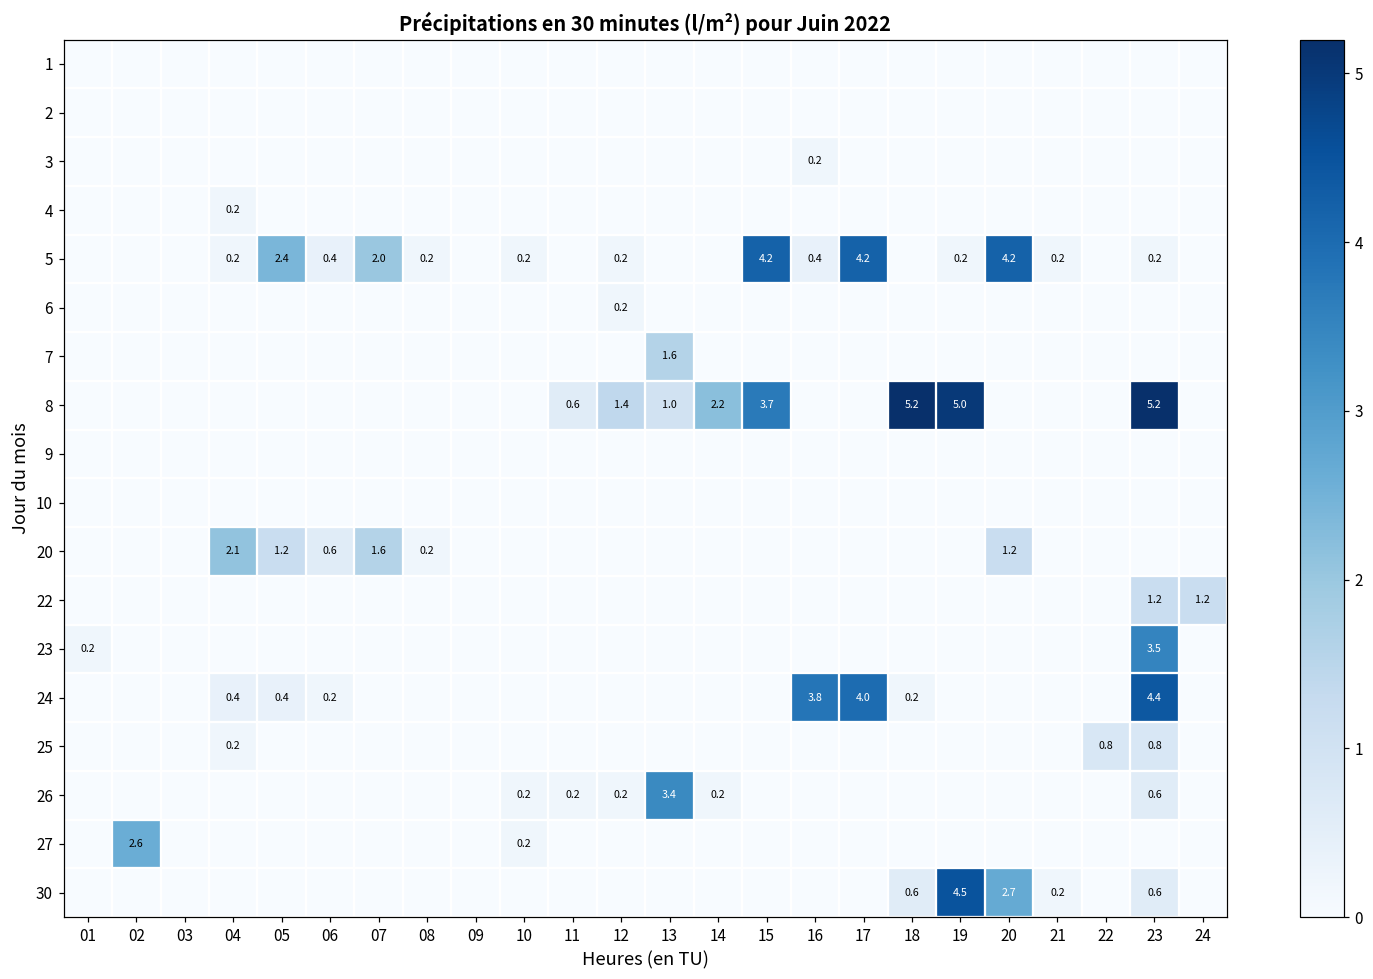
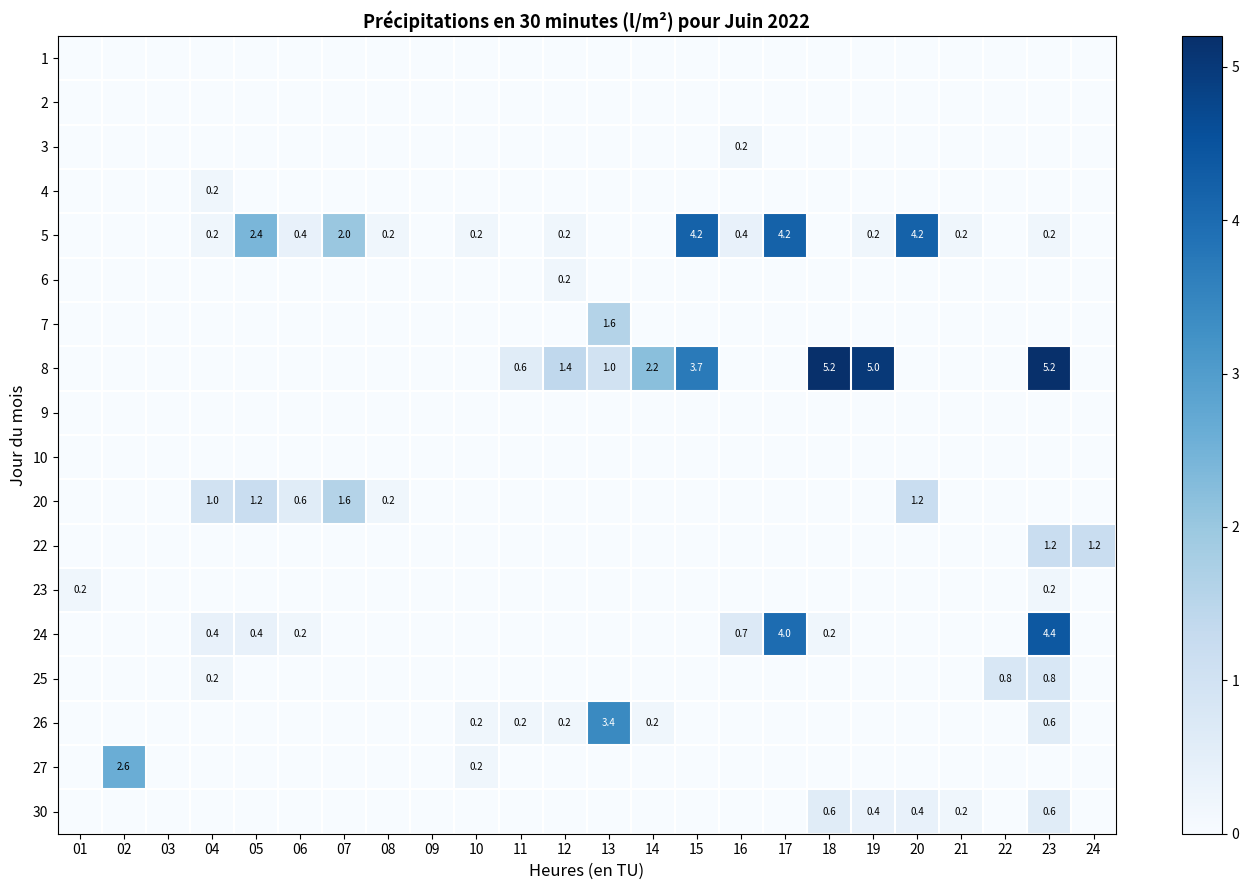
20, 04: 2.1 -> 1.0
23, 23: 3.5 -> 0.2
24, 16: 3.8 -> 0.7
30, 19: 4.5 -> 0.4
30, 20: 2.7 -> 0.4
